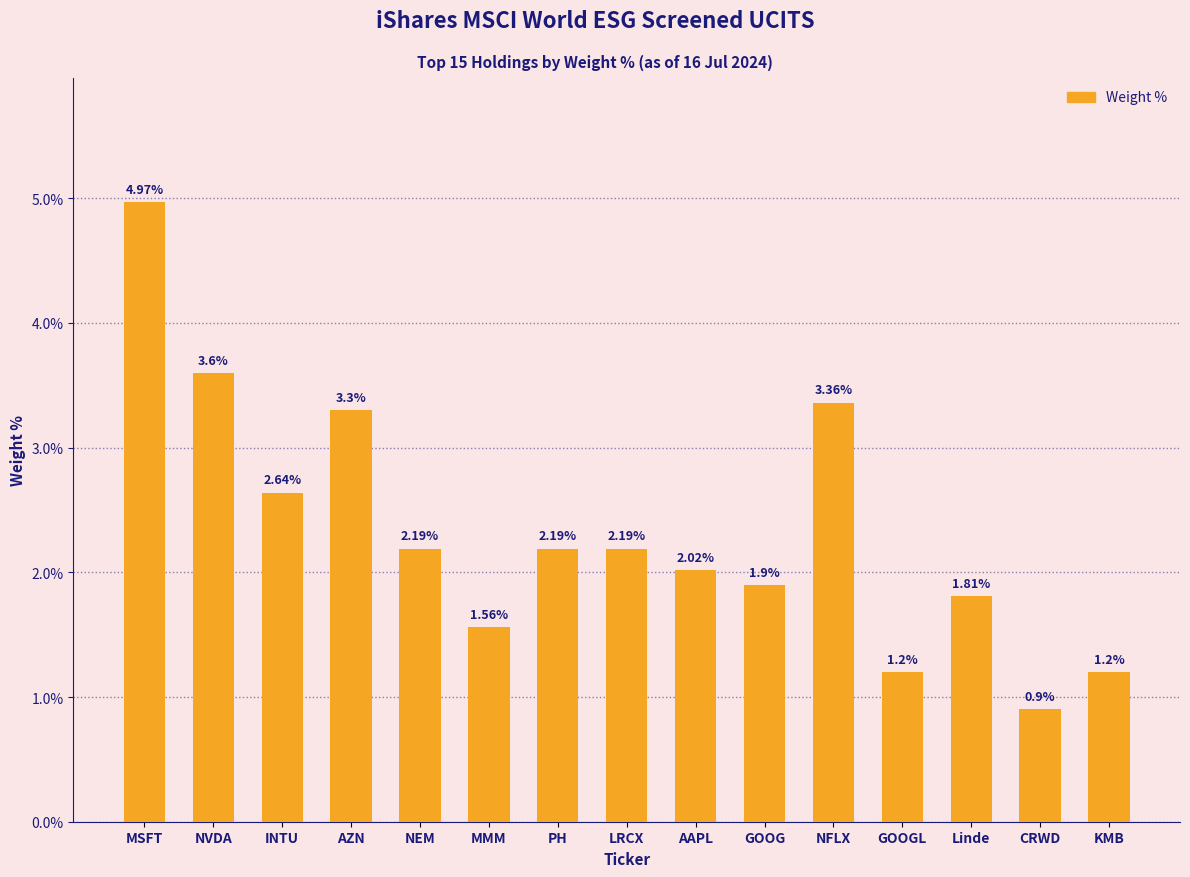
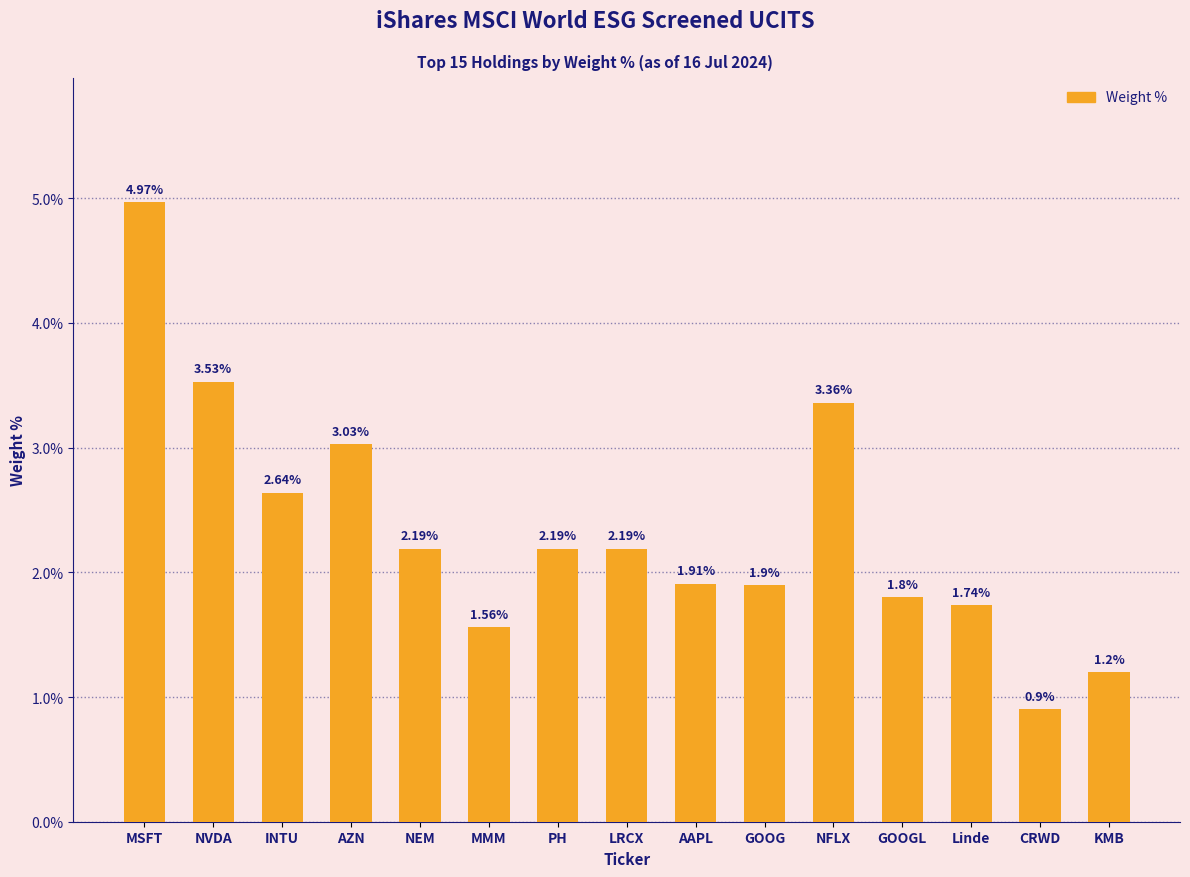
NVDA: 3.6% -> 3.53%
AZN: 3.3% -> 3.03%
AAPL: 2.02% -> 1.91%
GOOGL: 1.2% -> 1.8%
Linde: 1.81% -> 1.74%
